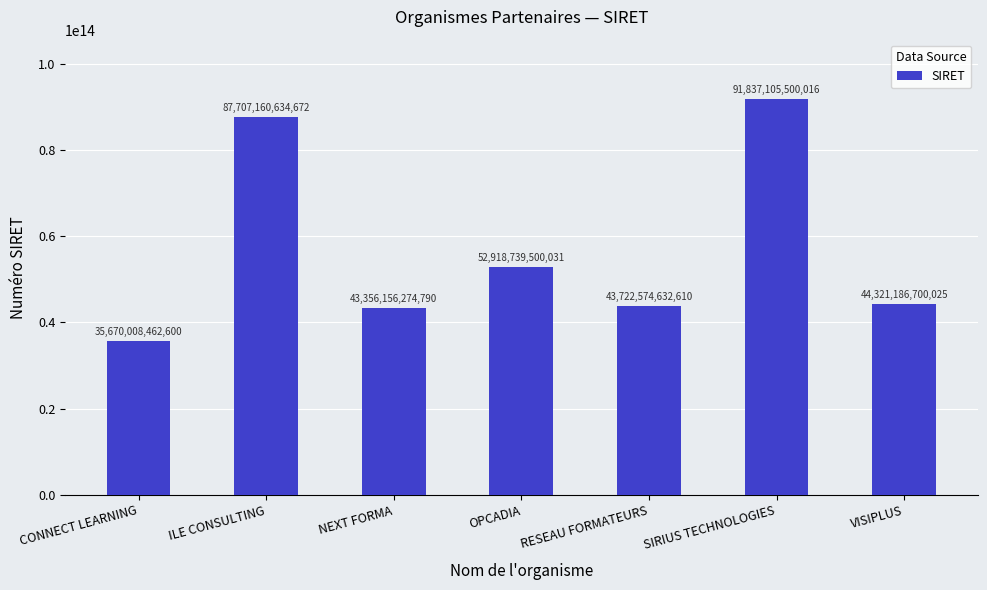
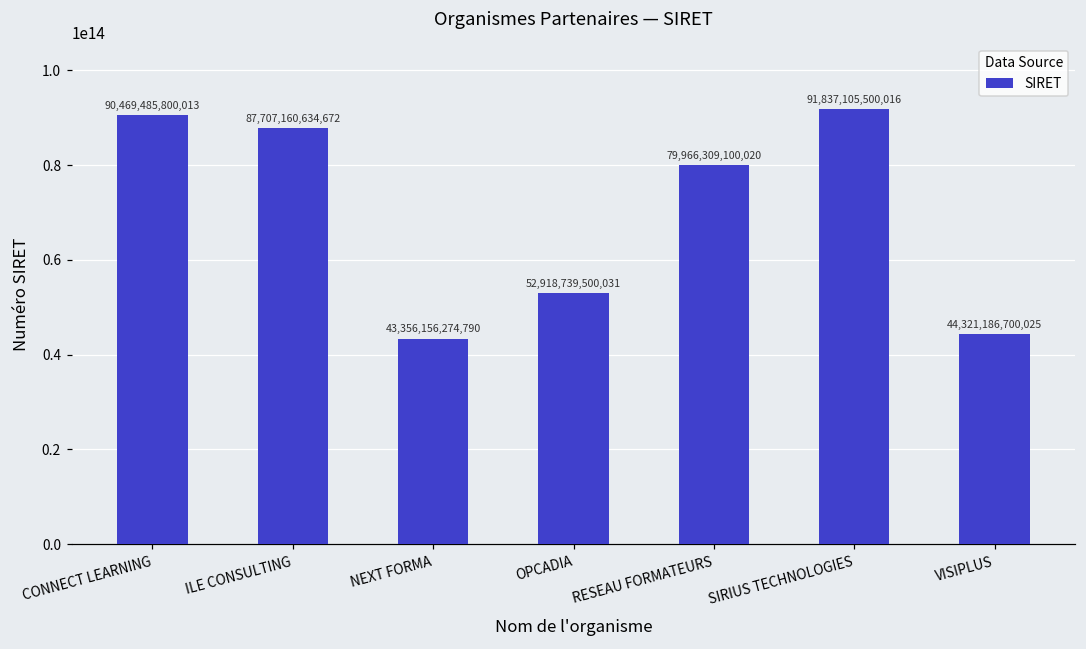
CONNECT LEARNING: 35,670,008,462,600 -> 90,469,485,800,013
RESEAU FORMATEURS: 43,722,574,632,610 -> 79,966,309,100,020
